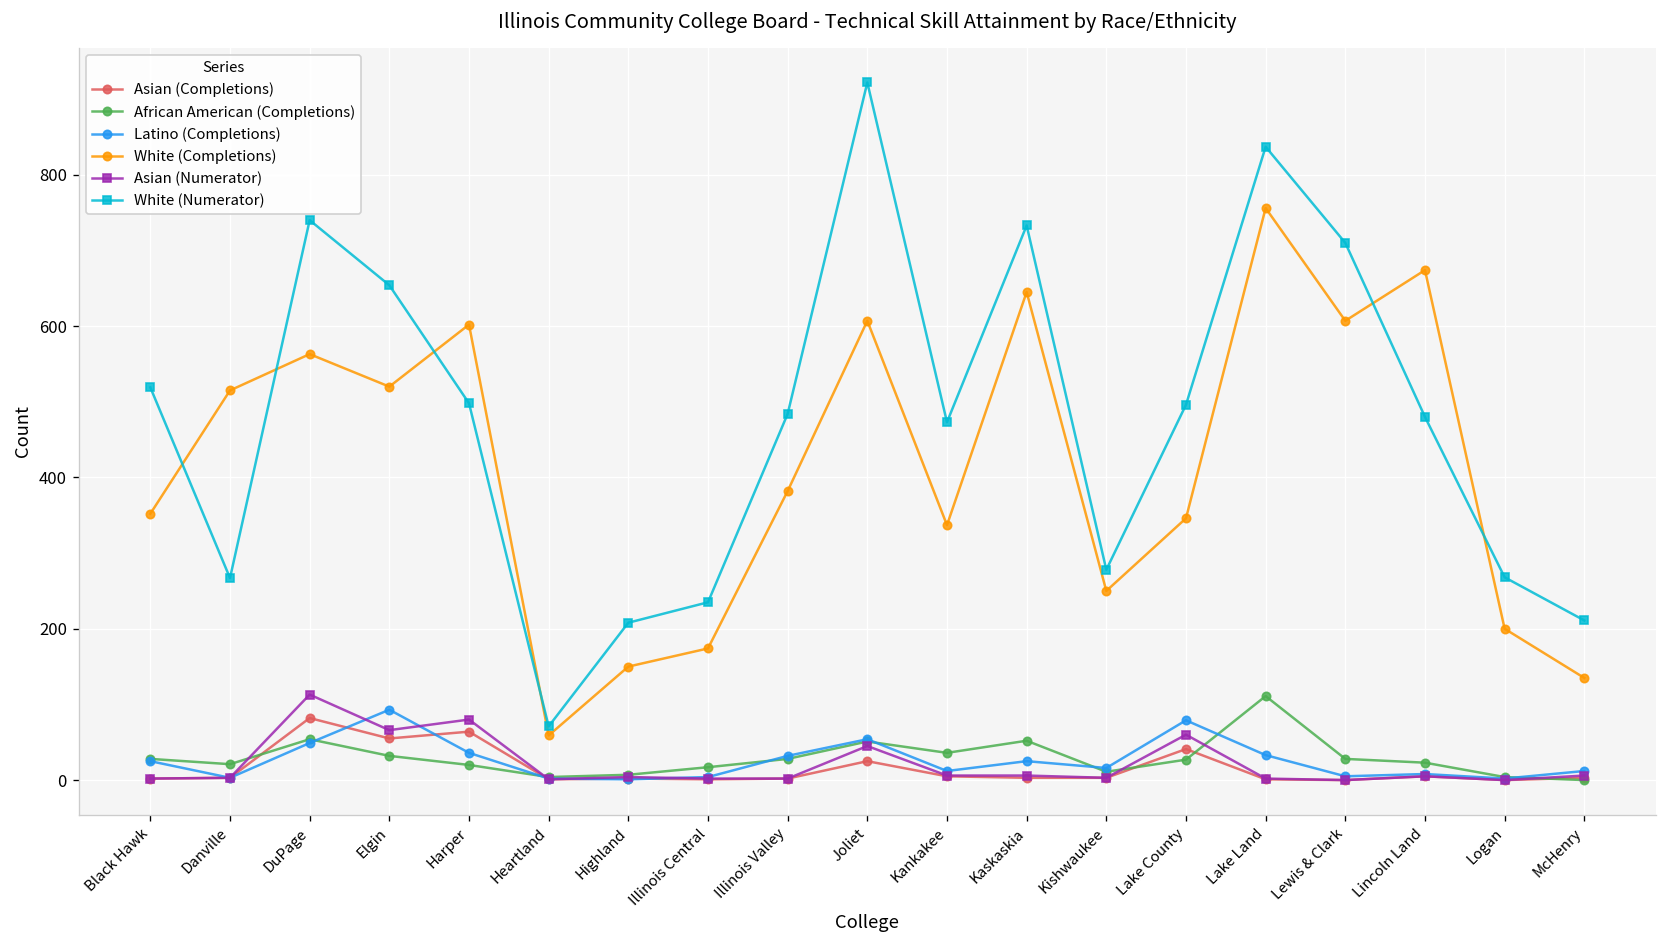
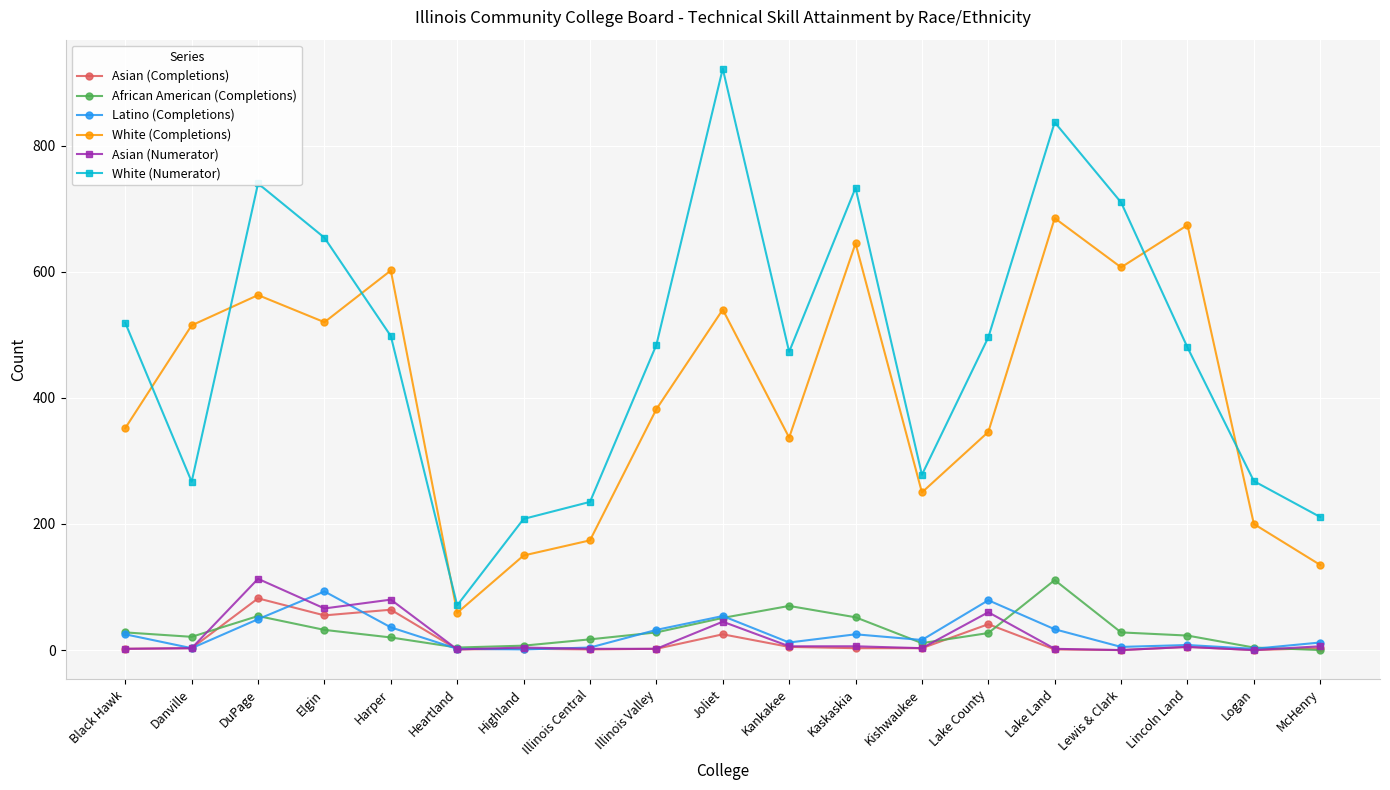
White (Completions), Joliet: 610 -> 540
African American (Completions), Kankakee: 40 -> 70
White (Completions), Lake Land: 760 -> 690
